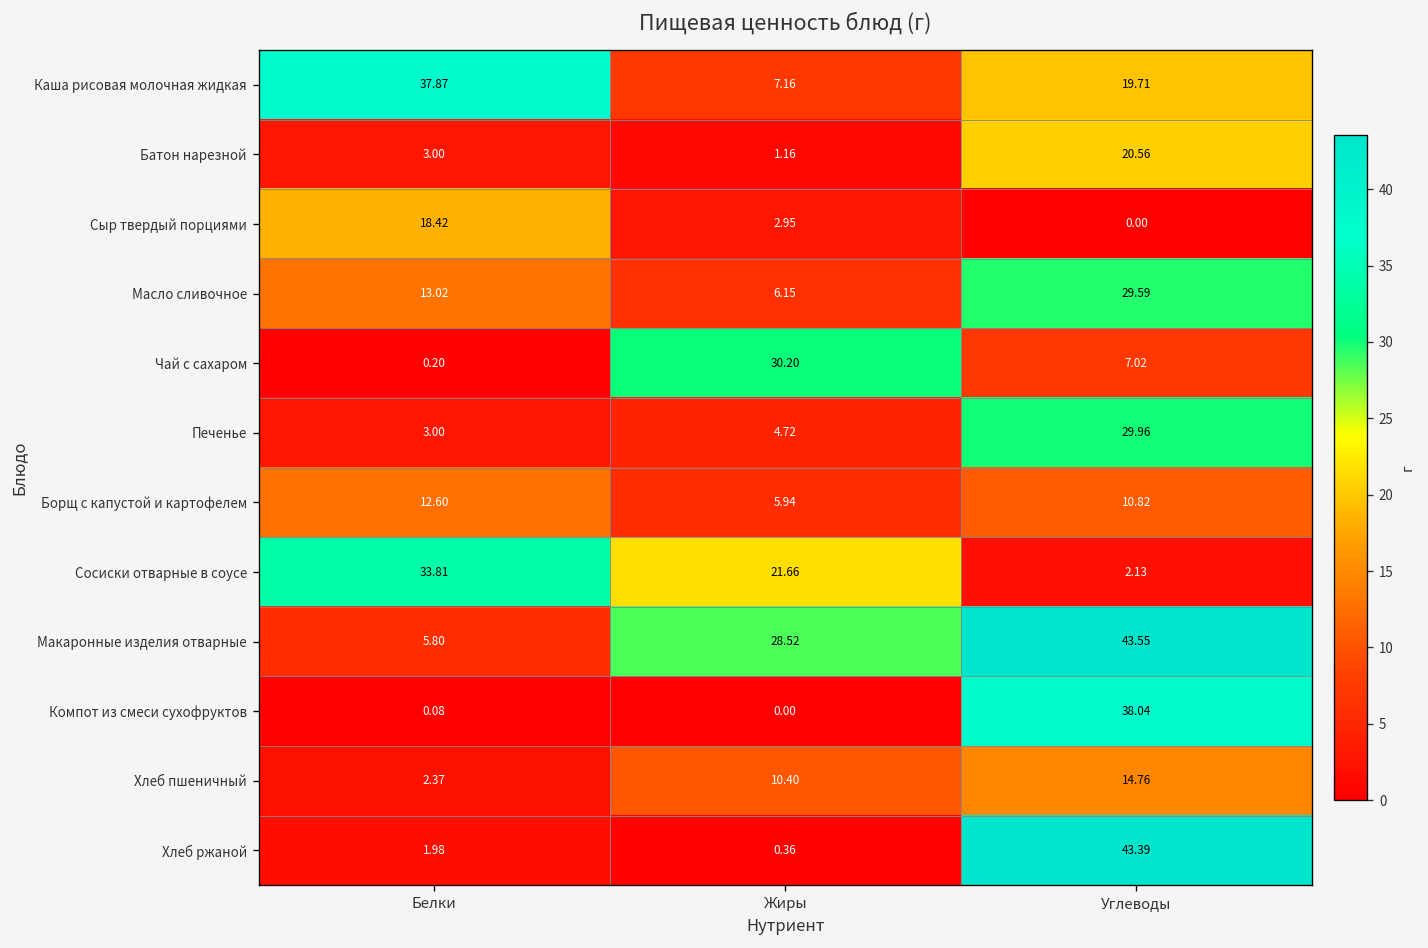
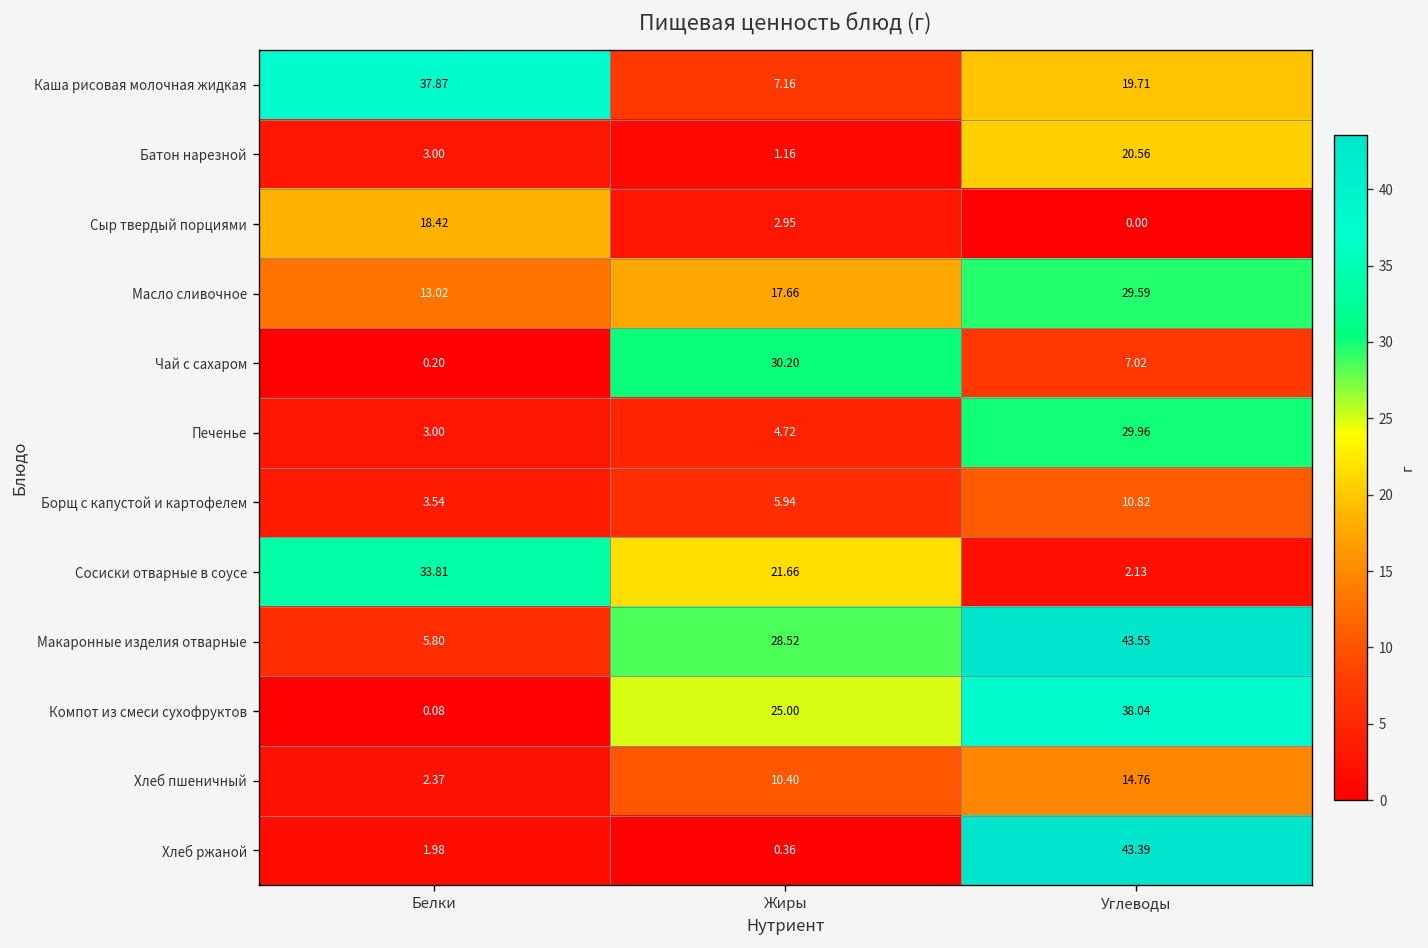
Масло сливочное, Жиры: 6.15 -> 17.66
Борщ с капустой и картофелем, Белки: 12.60 -> 3.54
Компот из смеси сухофруктов, Жиры: 0.00 -> 25.00
